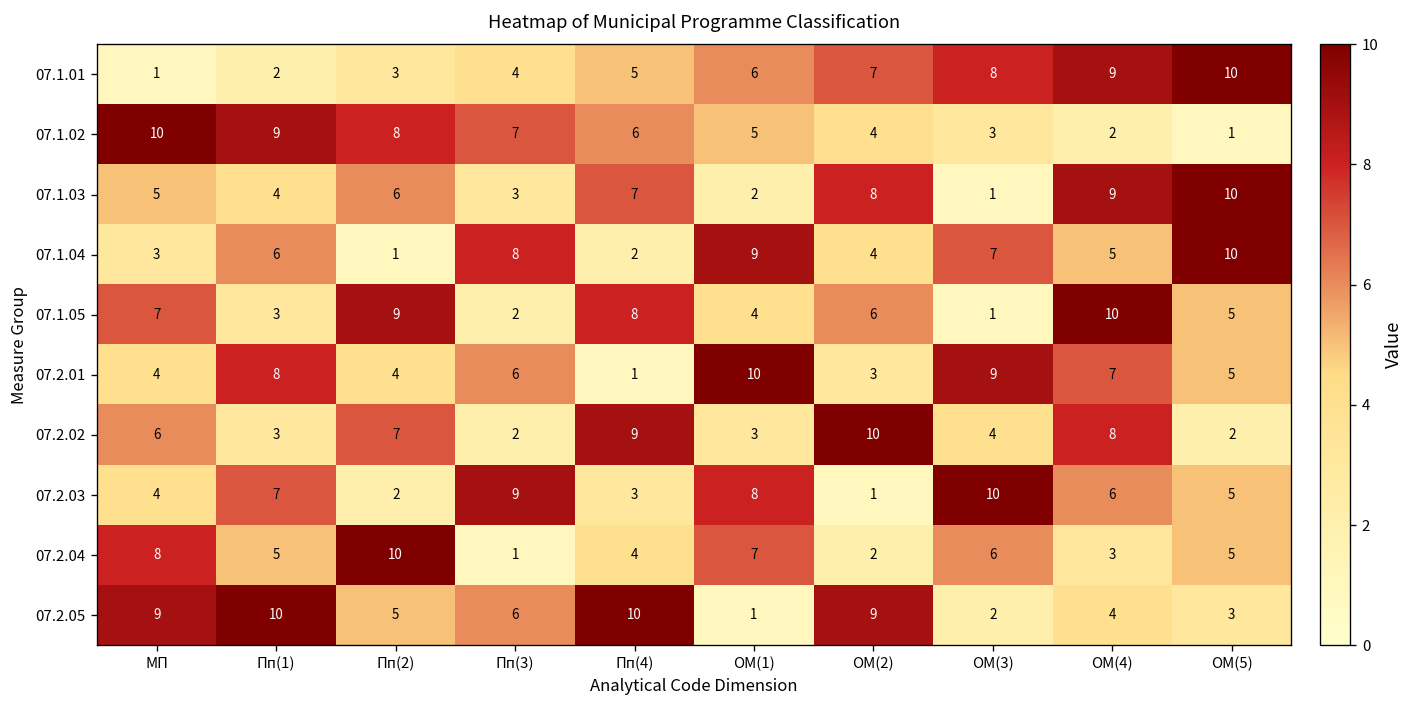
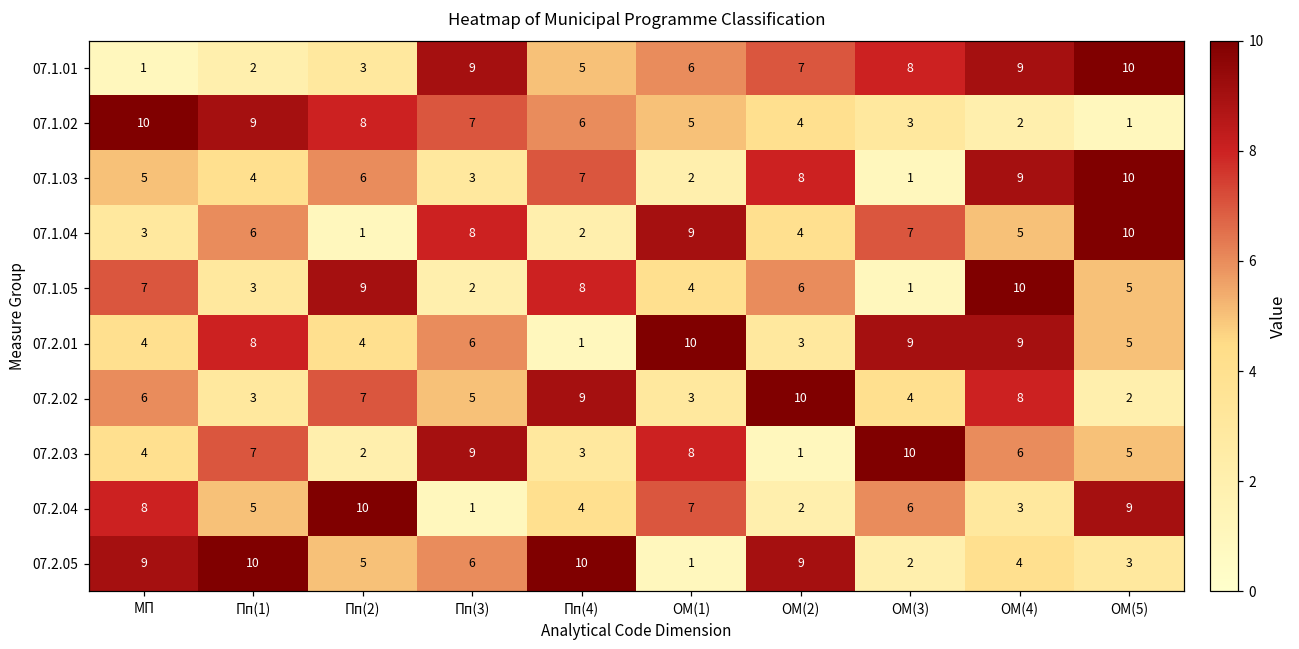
07.1.01, Пп(3): 4 -> 9
07.2.01, ОМ(4): 7 -> 9
07.2.02, Пп(3): 2 -> 5
07.2.04, ОМ(5): 5 -> 9
